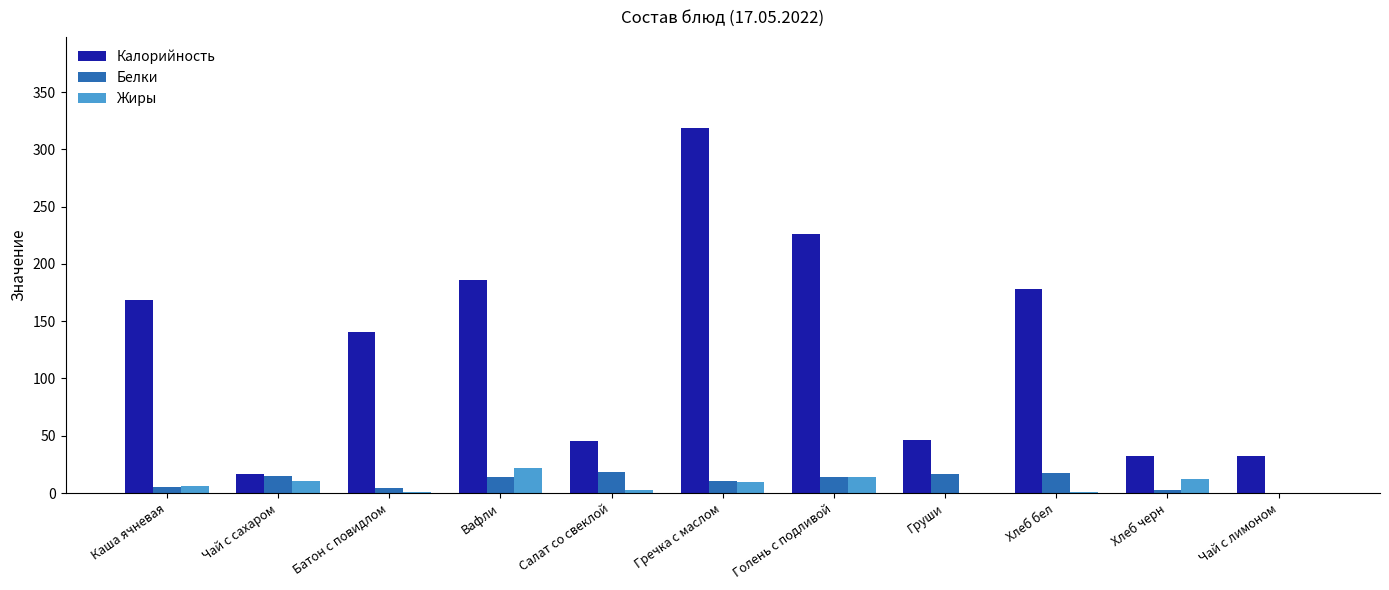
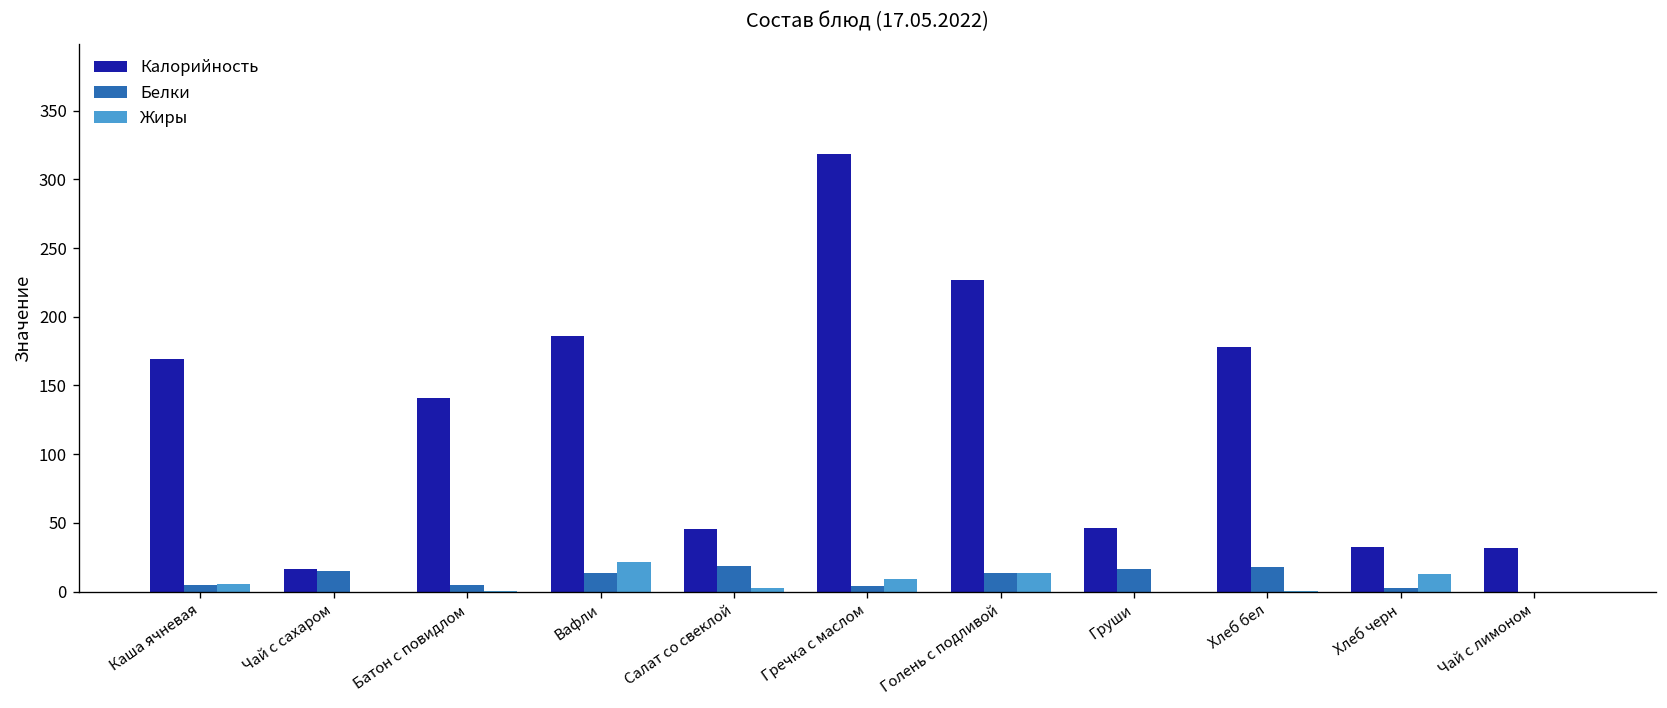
Жиры, Чай с сахаром: 10 -> 0
Белки, Гречка с маслом: 11 -> 4
